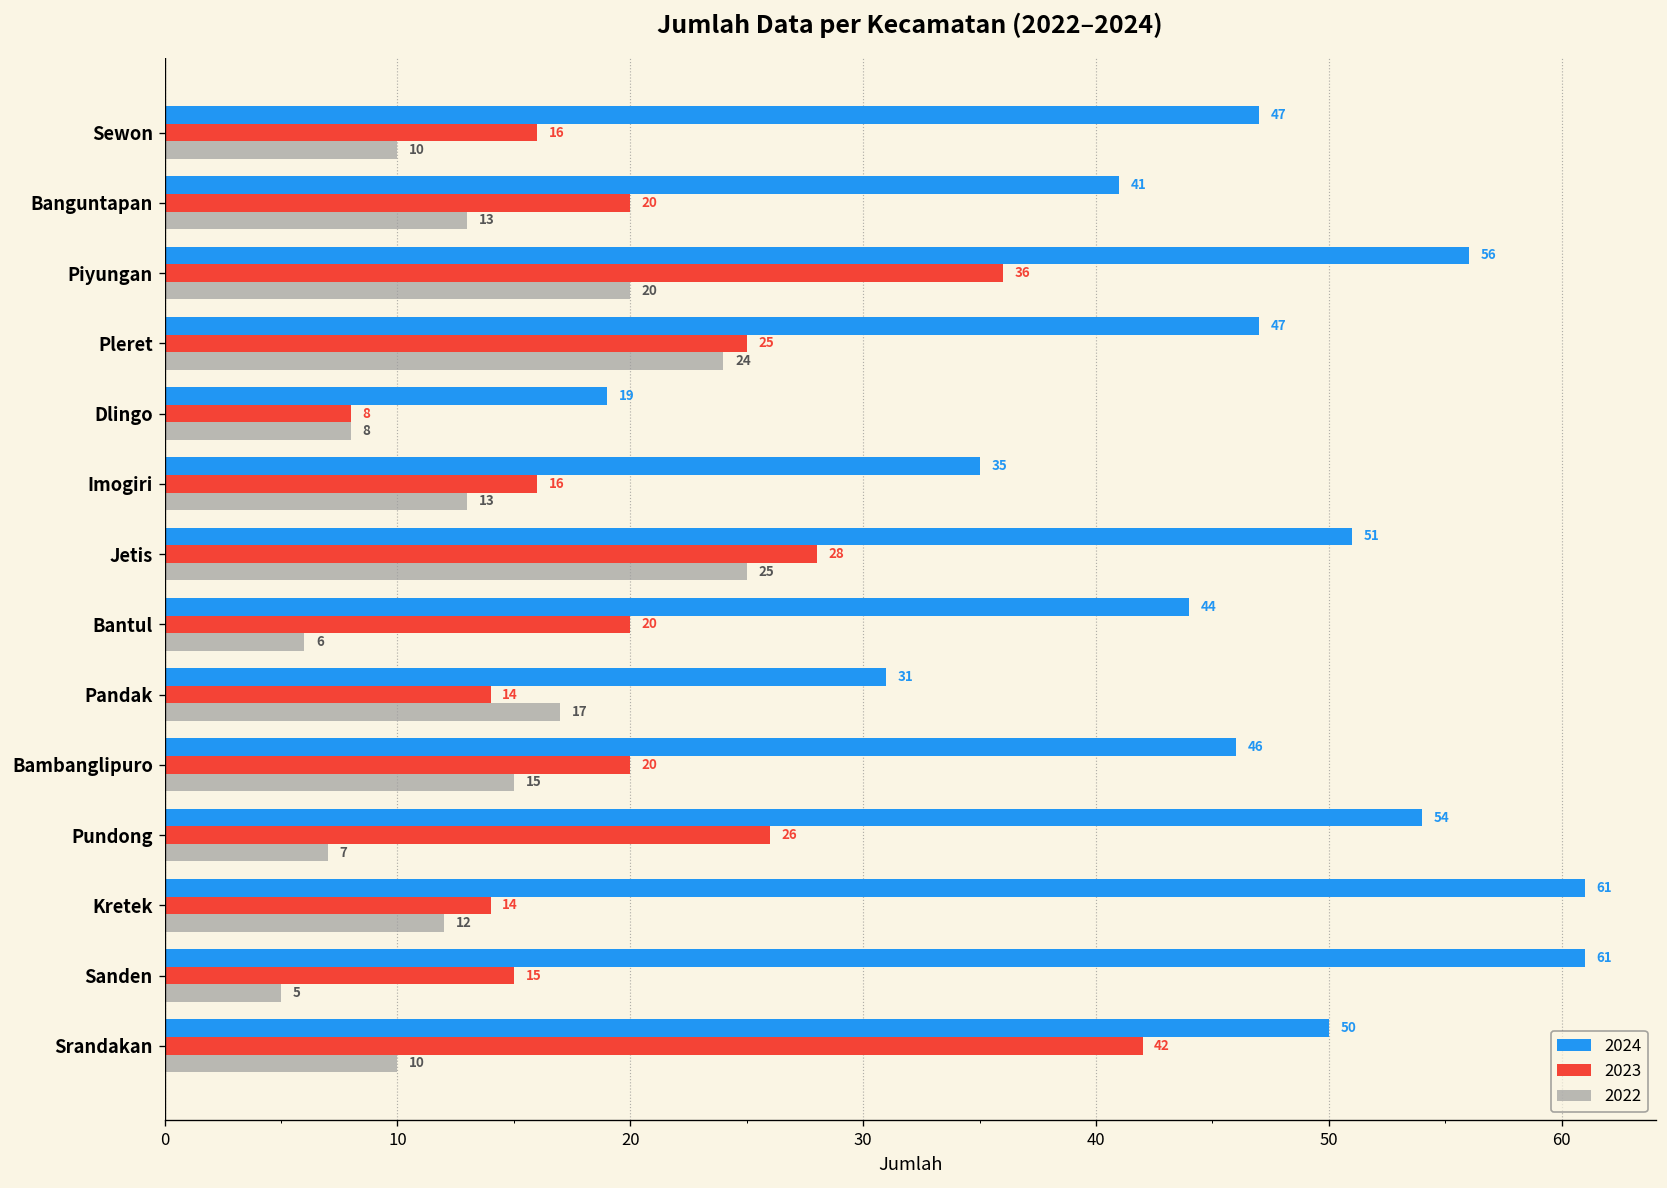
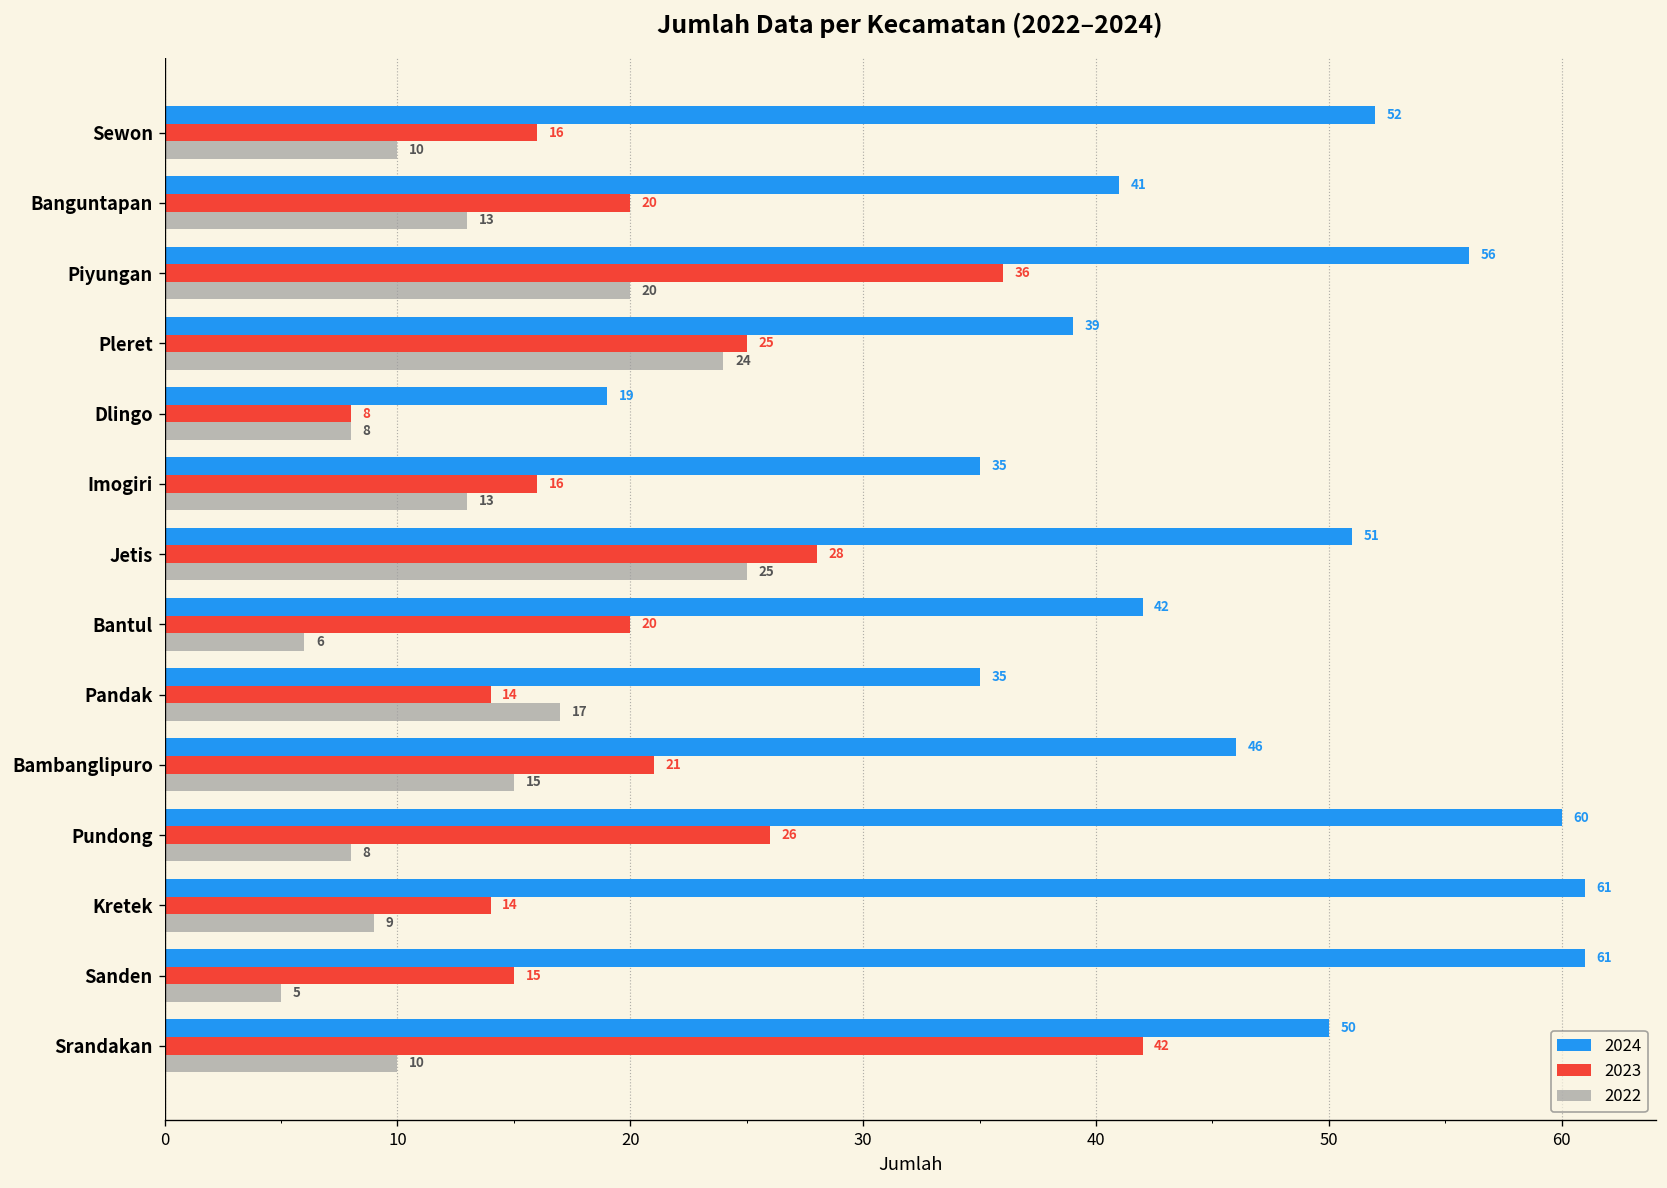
2024, Sewon: 47 -> 52
2024, Pleret: 47 -> 39
2024, Bantul: 44 -> 42
2024, Pandak: 31 -> 35
2023, Bambanglipuro: 20 -> 21
2024, Pundong: 54 -> 60
2022, Pundong: 7 -> 8
2022, Kretek: 12 -> 9
